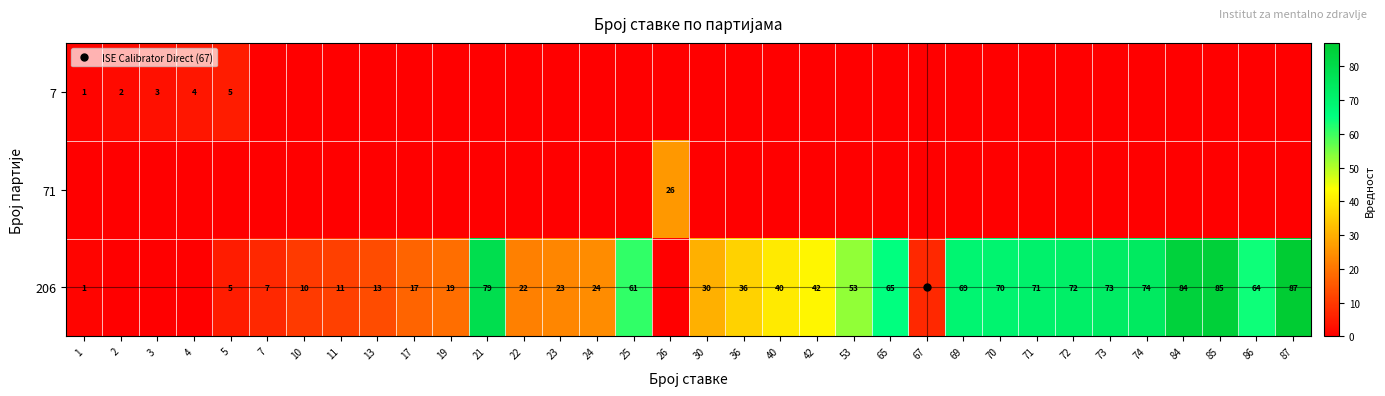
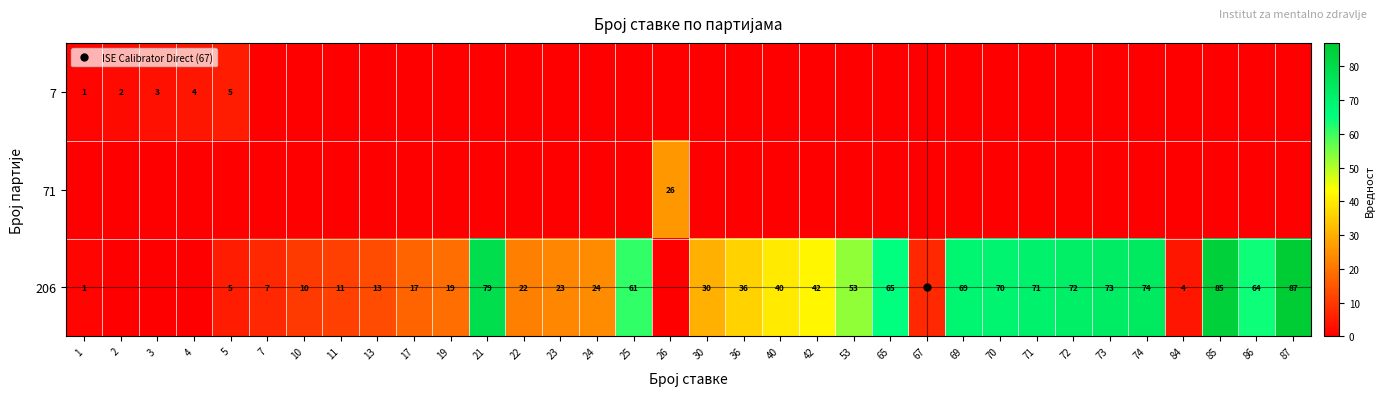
206, 84: 84 -> 4
